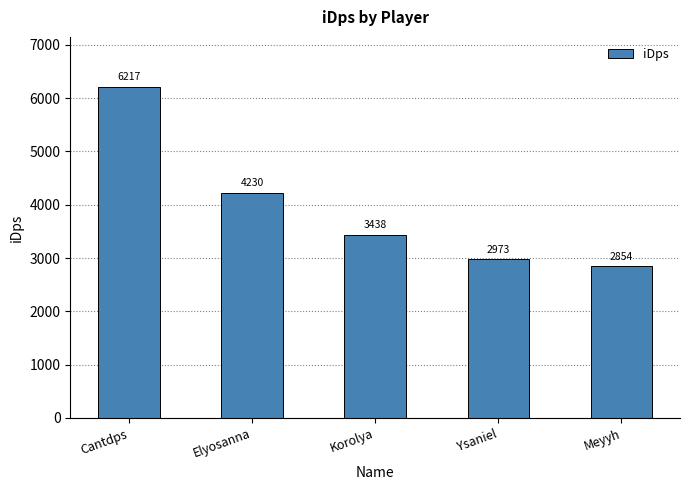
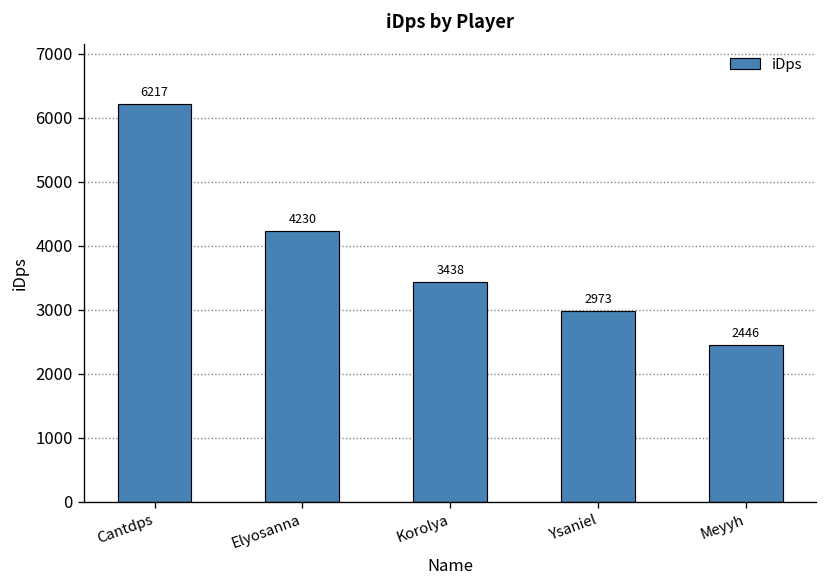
Meyyh: 2854 -> 2446
